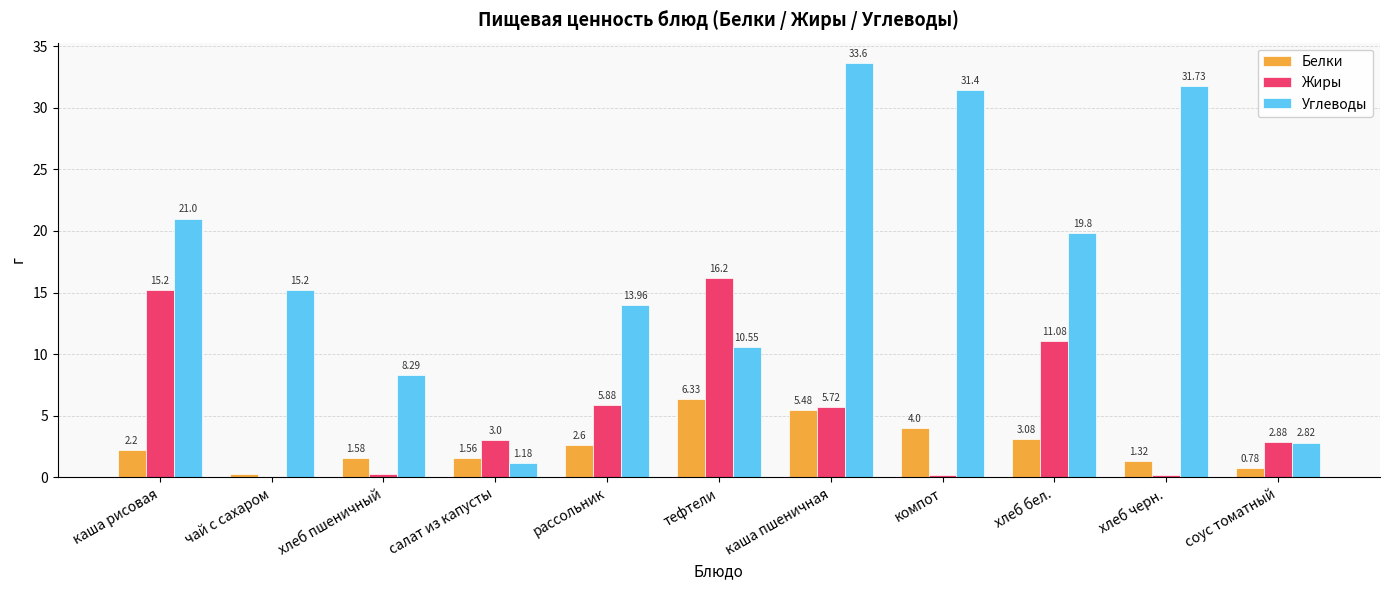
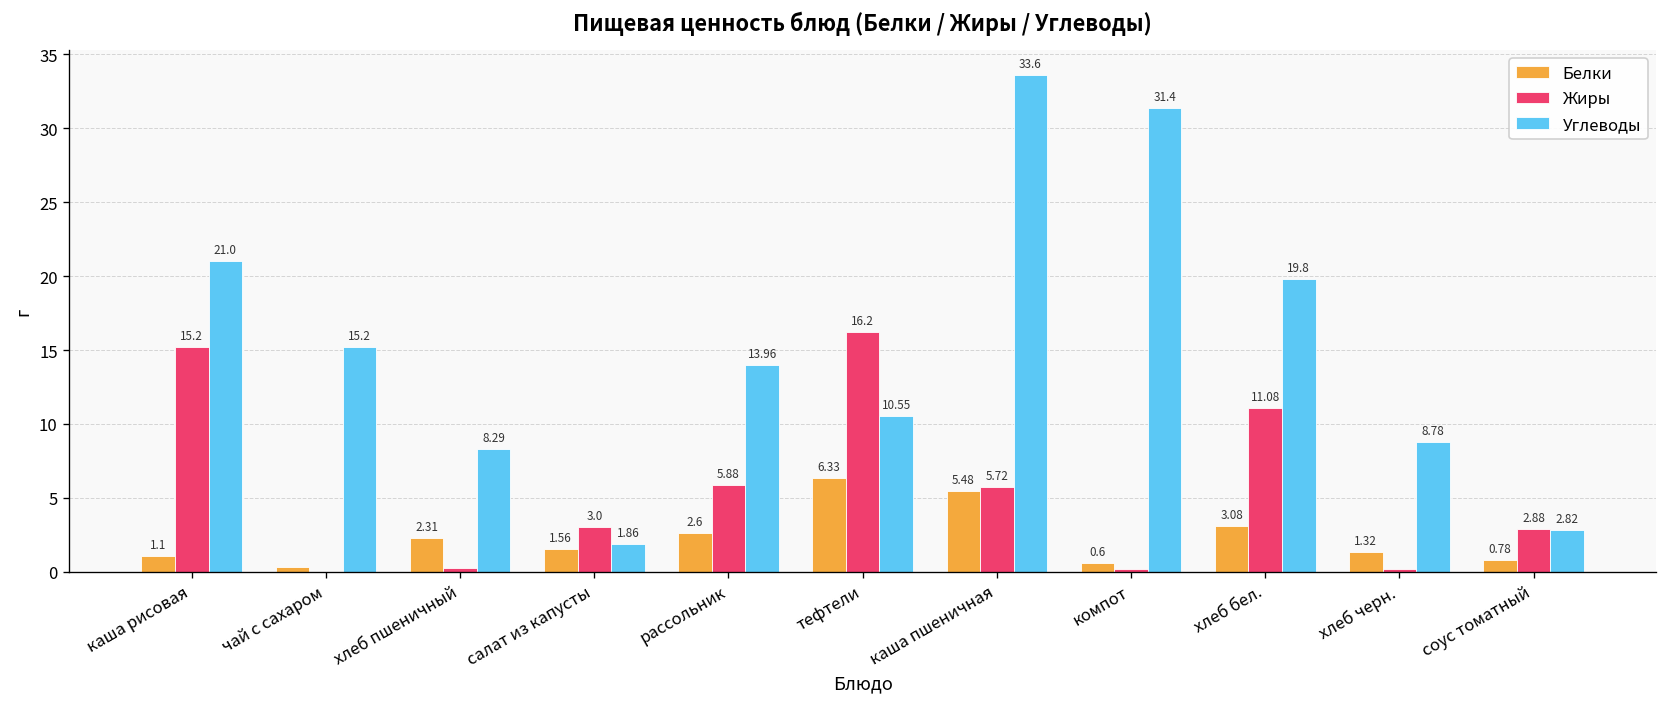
Белки, каша рисовая: 2.2 -> 1.1
Белки, хлеб пшеничный: 1.58 -> 2.31
Углеводы, салат из капусты: 1.18 -> 1.86
Белки, компот: 4.0 -> 0.6
Углеводы, хлеб черн.: 31.73 -> 8.78
